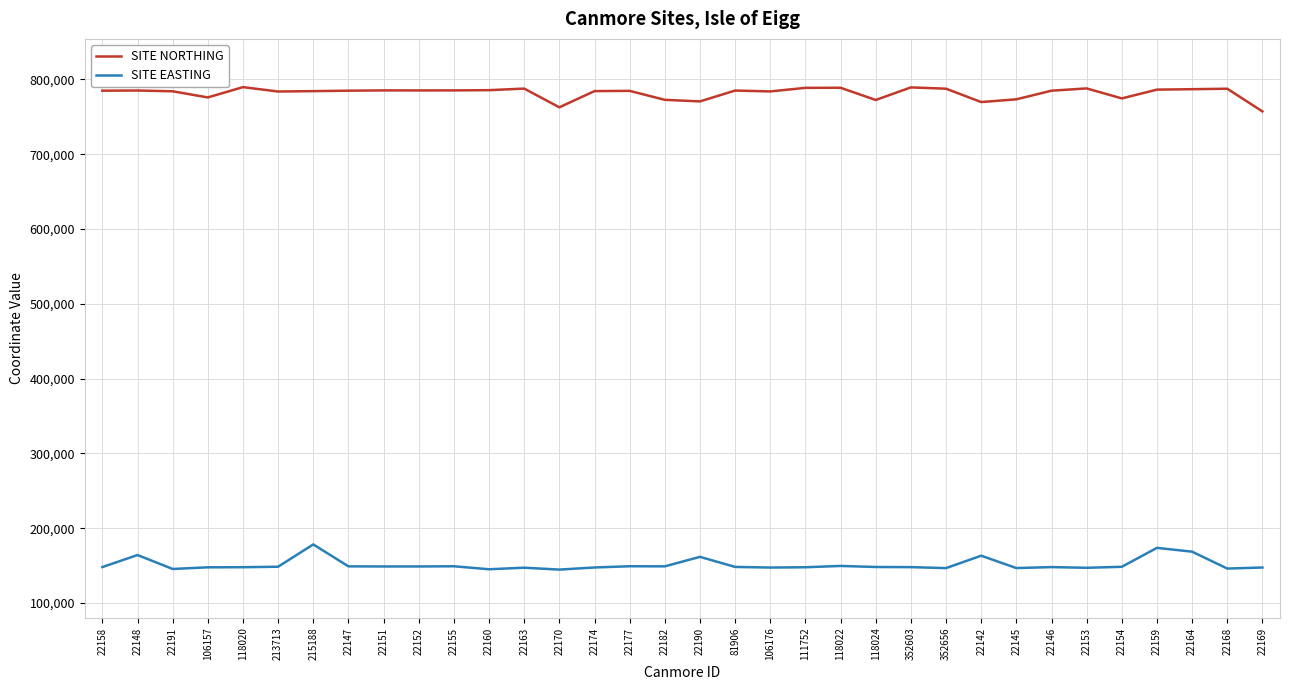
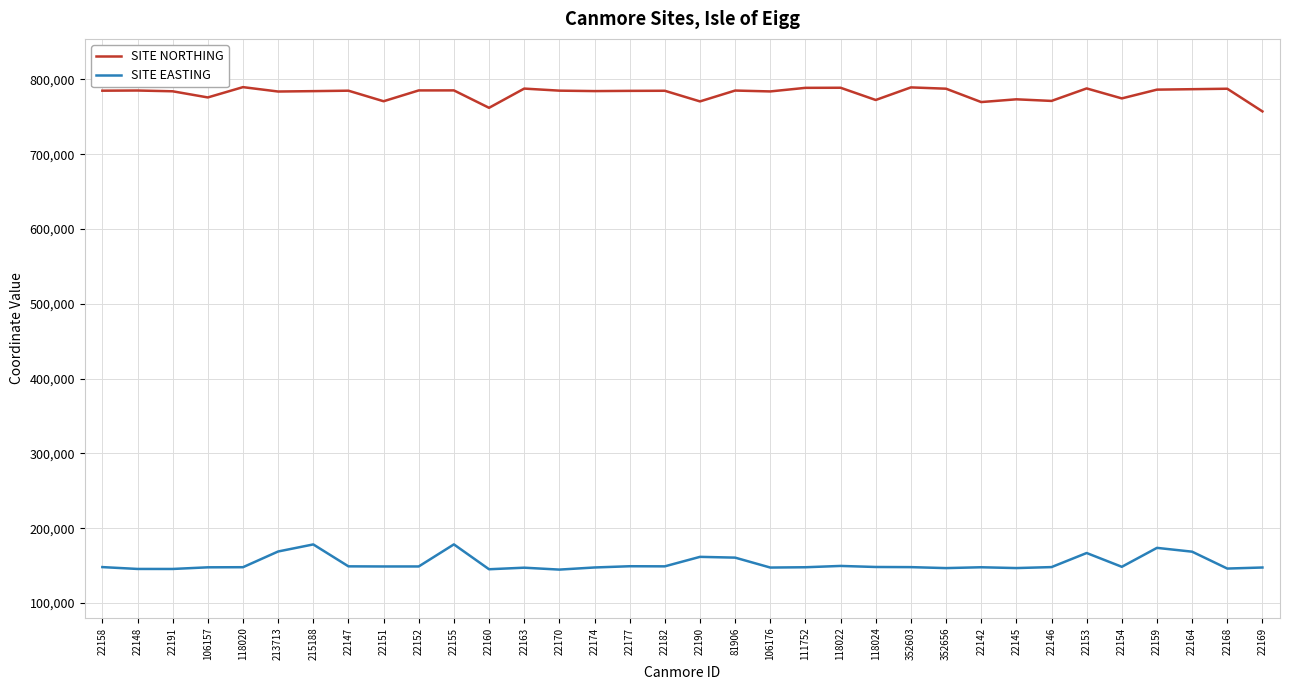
SITE EASTING, 22148: 160,000 -> 150,000
SITE EASTING, 213713: 150,000 -> 170,000
SITE NORTHING, 22151: 790,000 -> 770,000
SITE EASTING, 22155: 150,000 -> 180,000
SITE NORTHING, 22160: 790,000 -> 760,000
SITE NORTHING, 22170: 760,000 -> 790,000
SITE NORTHING, 22182: 770,000 -> 780,000
SITE EASTING, 81906: 150,000 -> 160,000
SITE EASTING, 22142: 160,000 -> 150,000
SITE NORTHING, 22146: 790,000 -> 770,000
SITE EASTING, 22153: 150,000 -> 170,000
